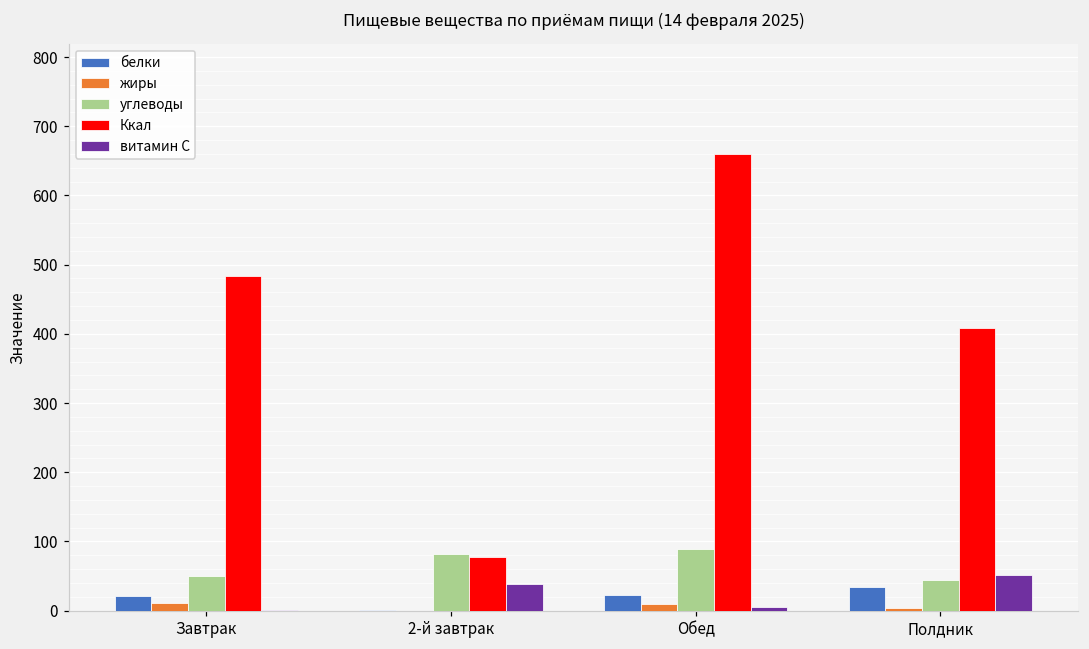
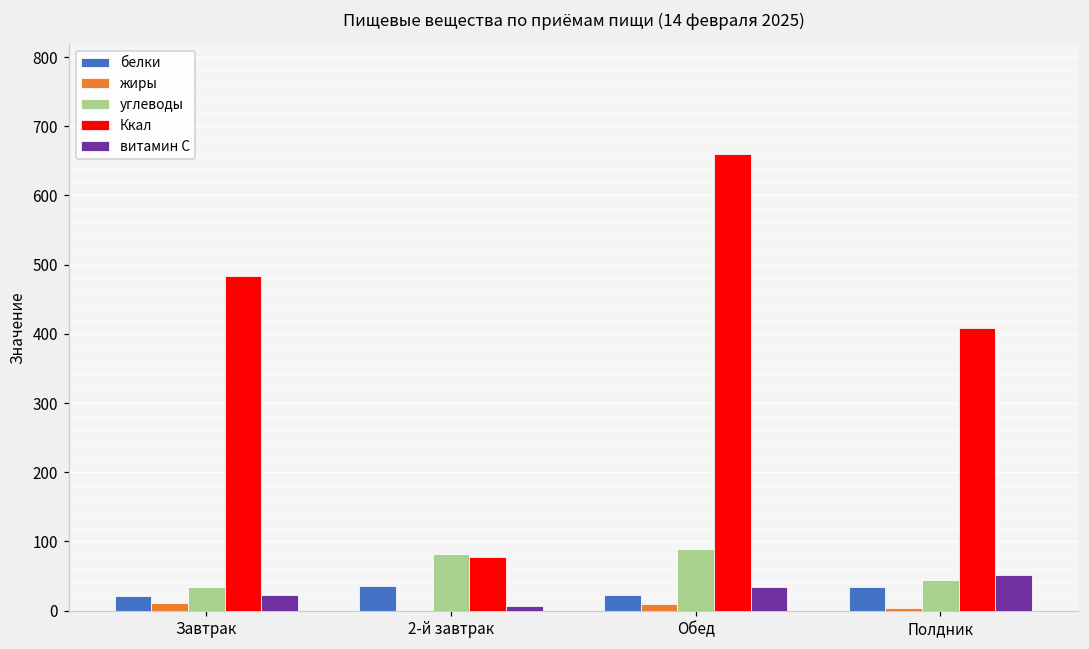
углеводы, Завтрак: 50 -> 30
витамин С, Завтрак: 0 -> 20
белки, 2-й завтрак: 0 -> 40
витамин С, 2-й завтрак: 40 -> 10
витамин С, Обед: 10 -> 30
